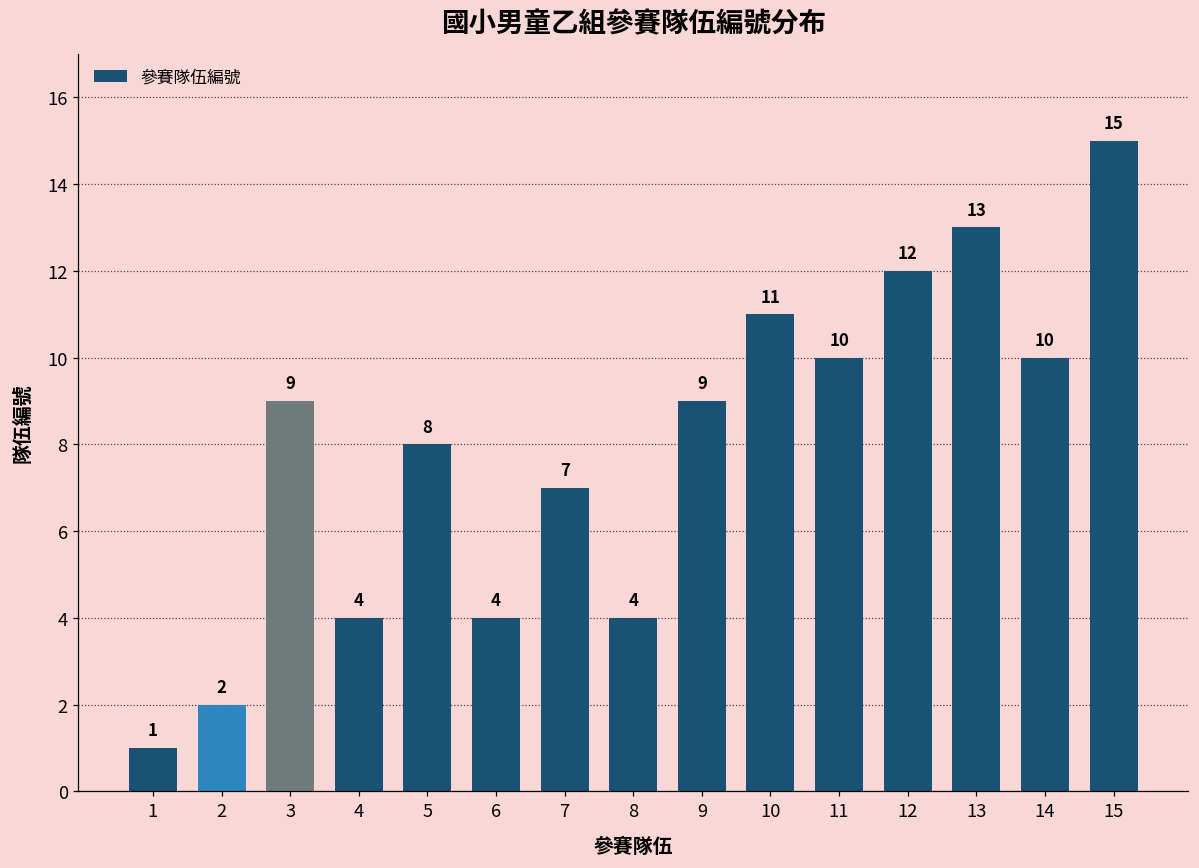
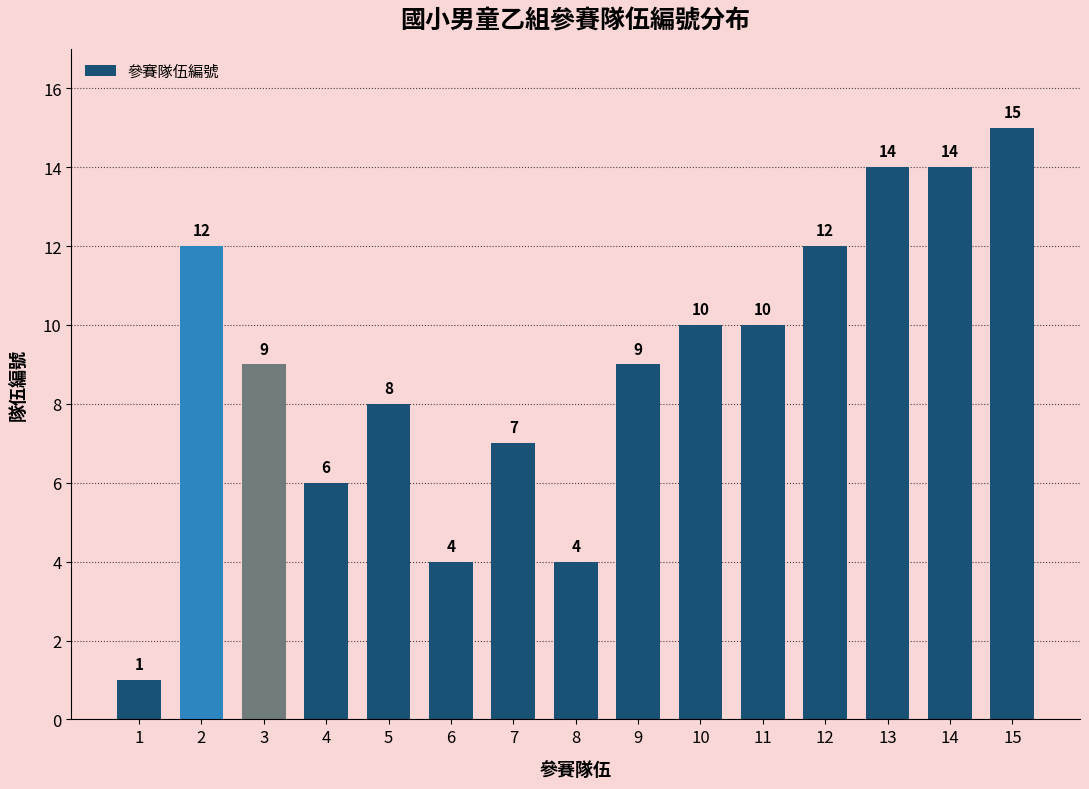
2: 2 -> 12
4: 4 -> 6
10: 11 -> 10
13: 13 -> 14
14: 10 -> 14
